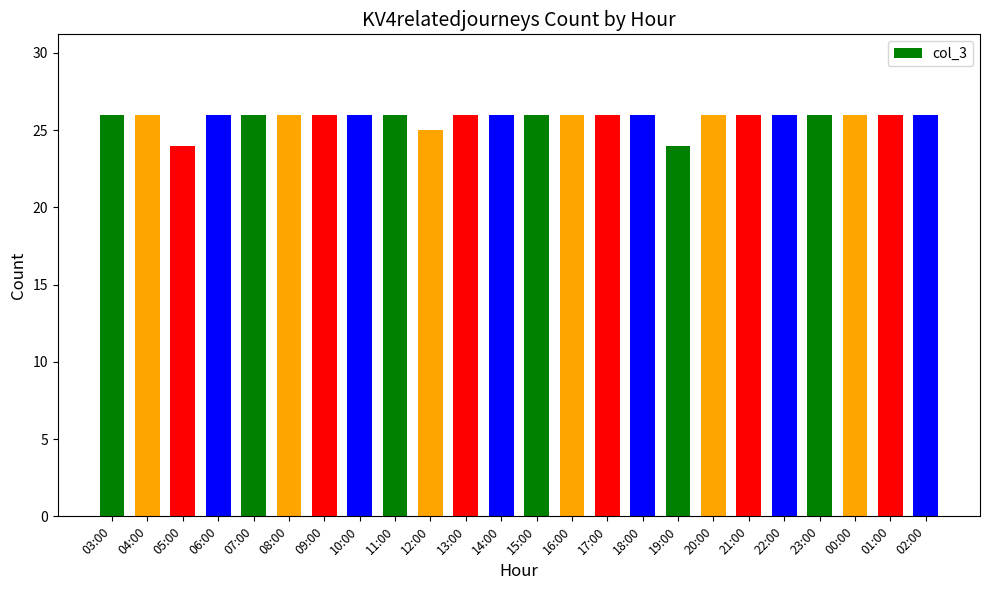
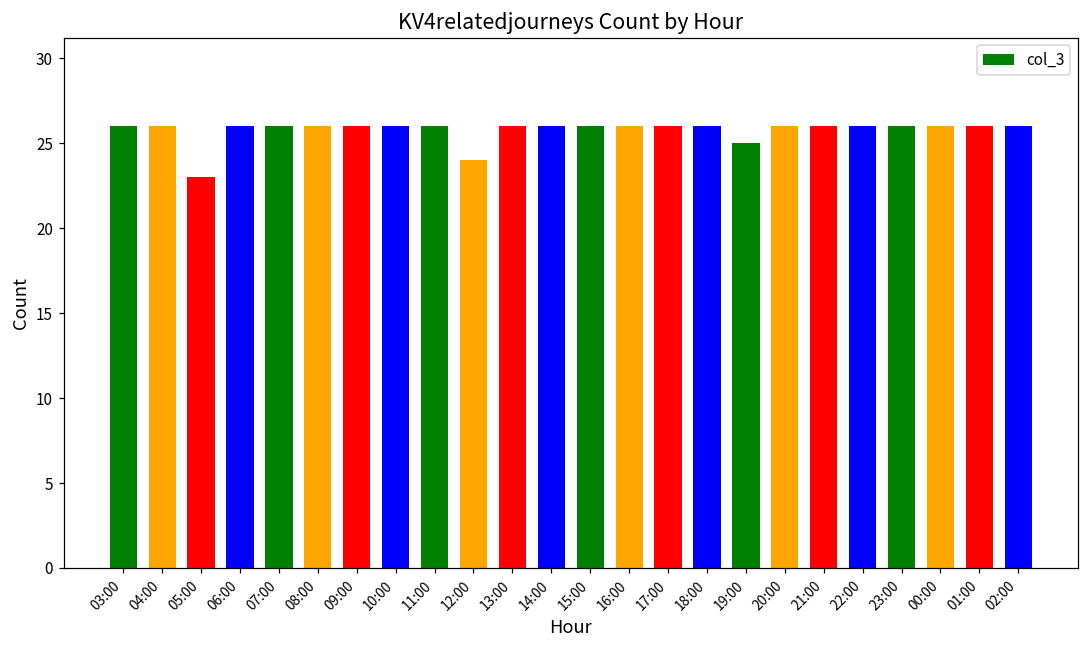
05:00: 24 -> 23
12:00: 25 -> 24
19:00: 24 -> 25
